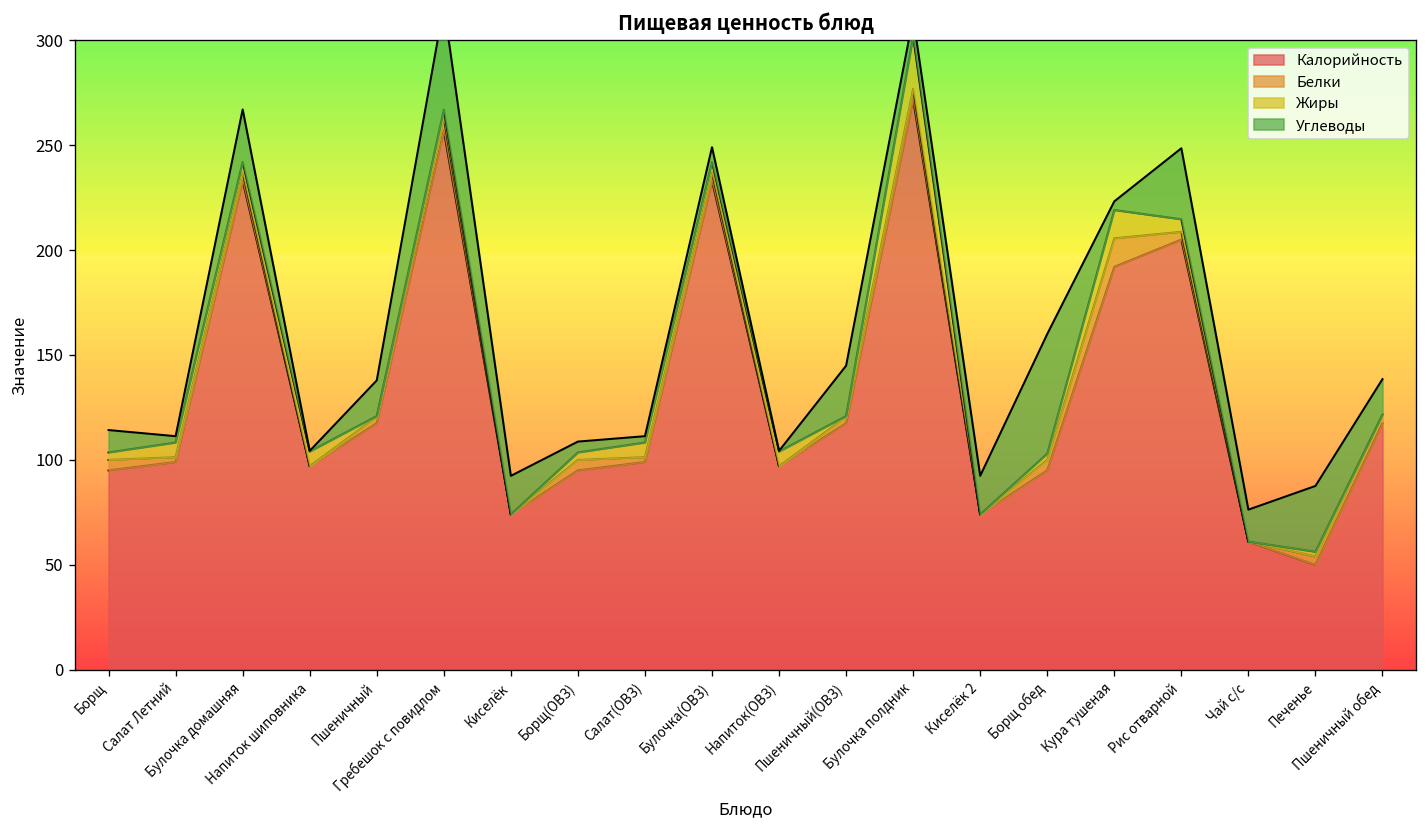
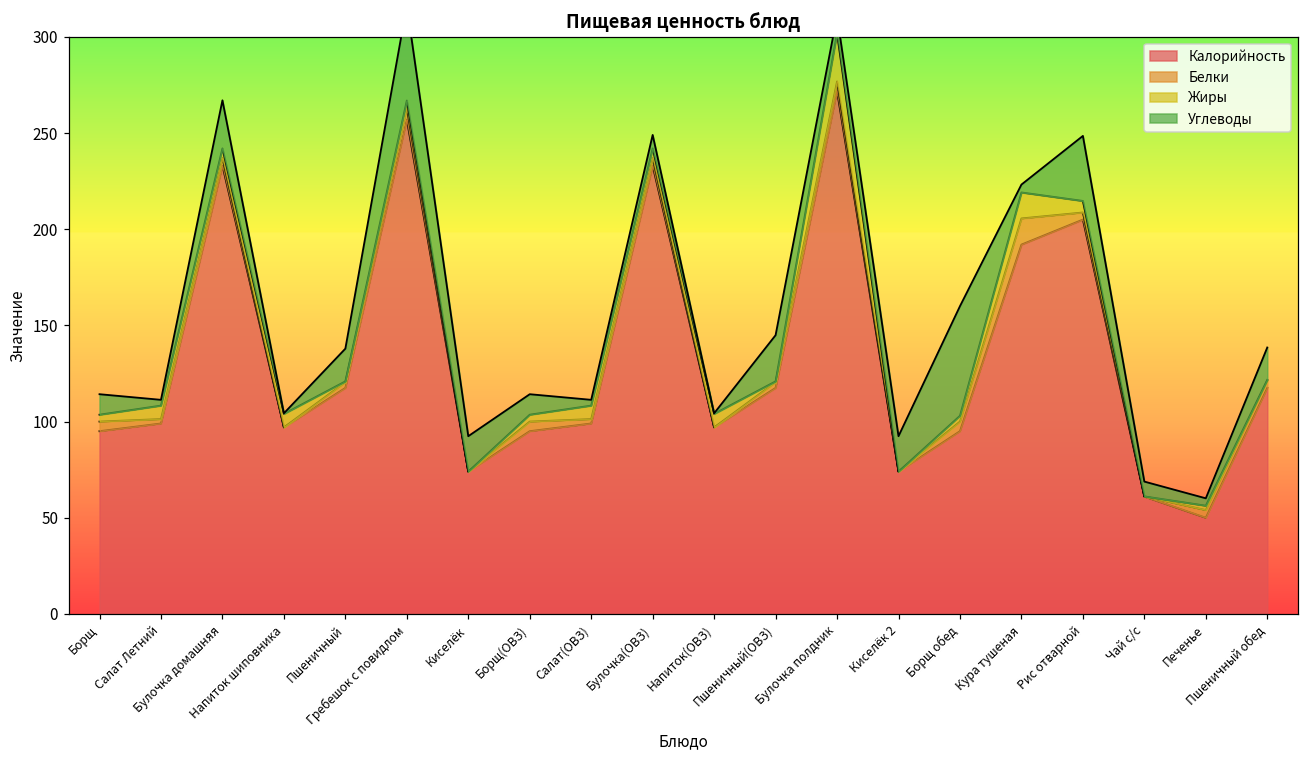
Углеводы, Борщ(ОВЗ): 5 -> 11
Углеводы, Чай с/с: 15 -> 8
Углеводы, Печенье: 31 -> 4
